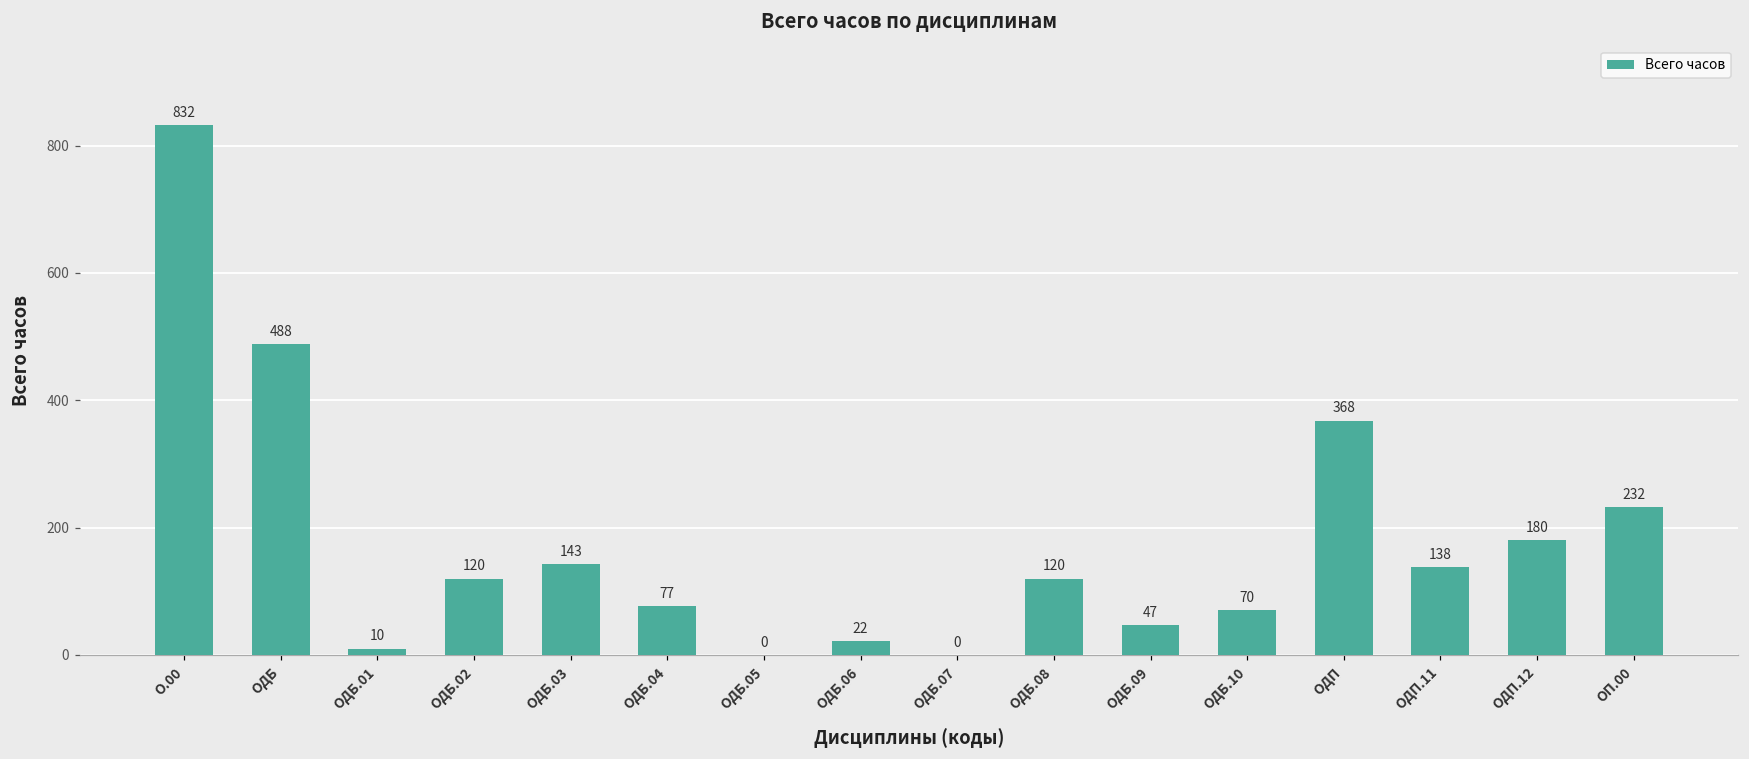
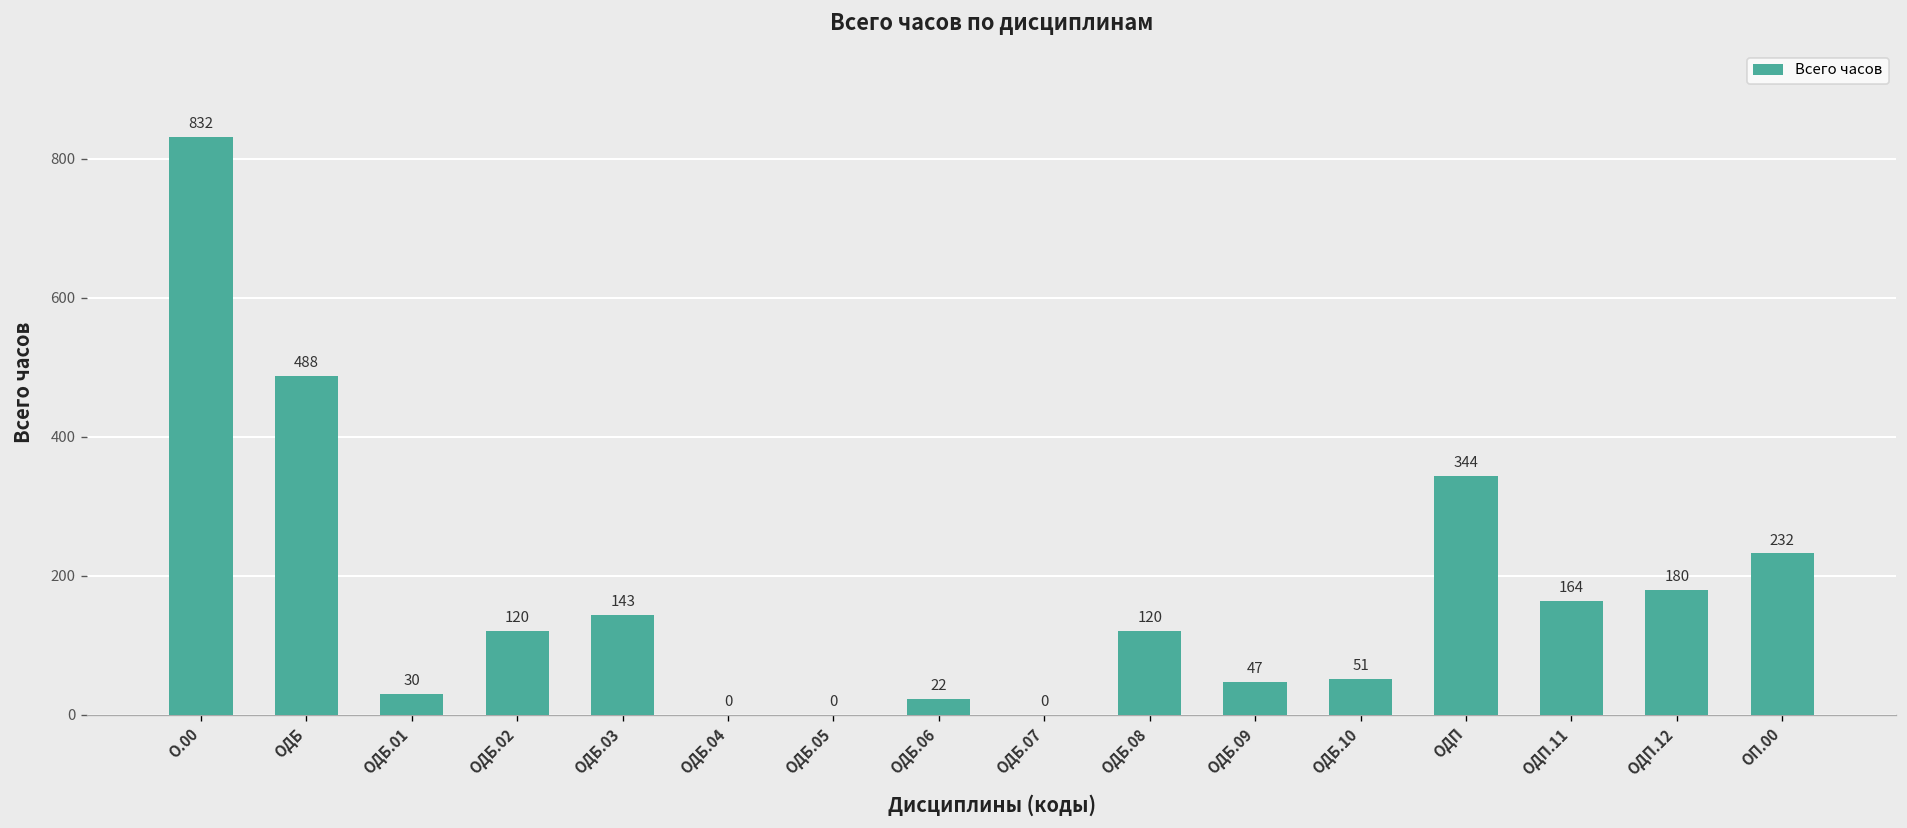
ОДБ.01: 10 -> 30
ОДБ.04: 77 -> 0
ОДБ.10: 70 -> 51
ОДП: 368 -> 344
ОДП.11: 138 -> 164
